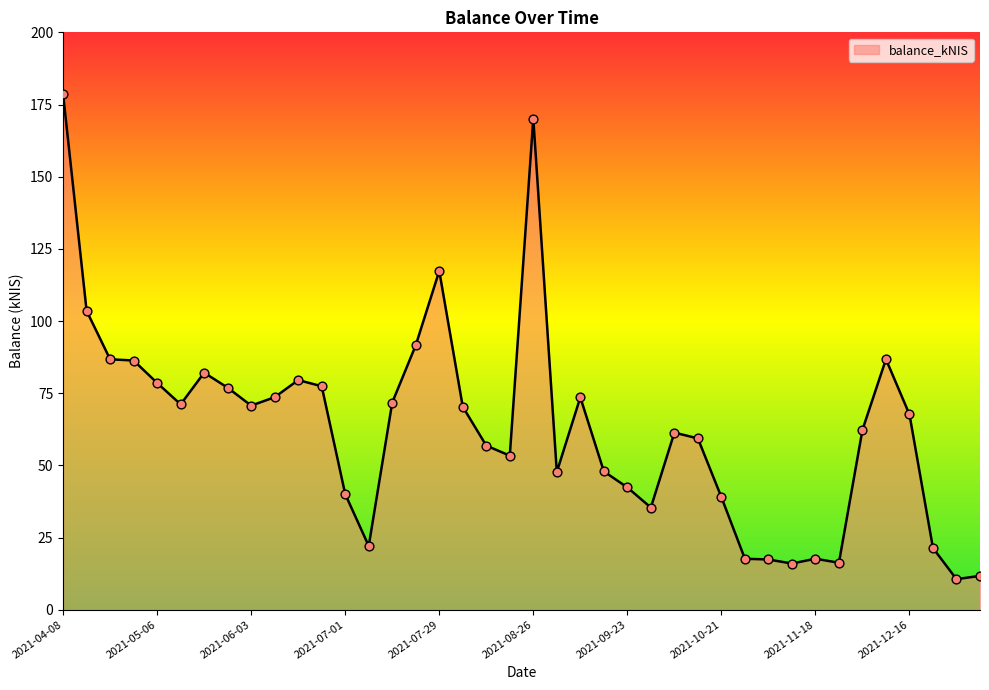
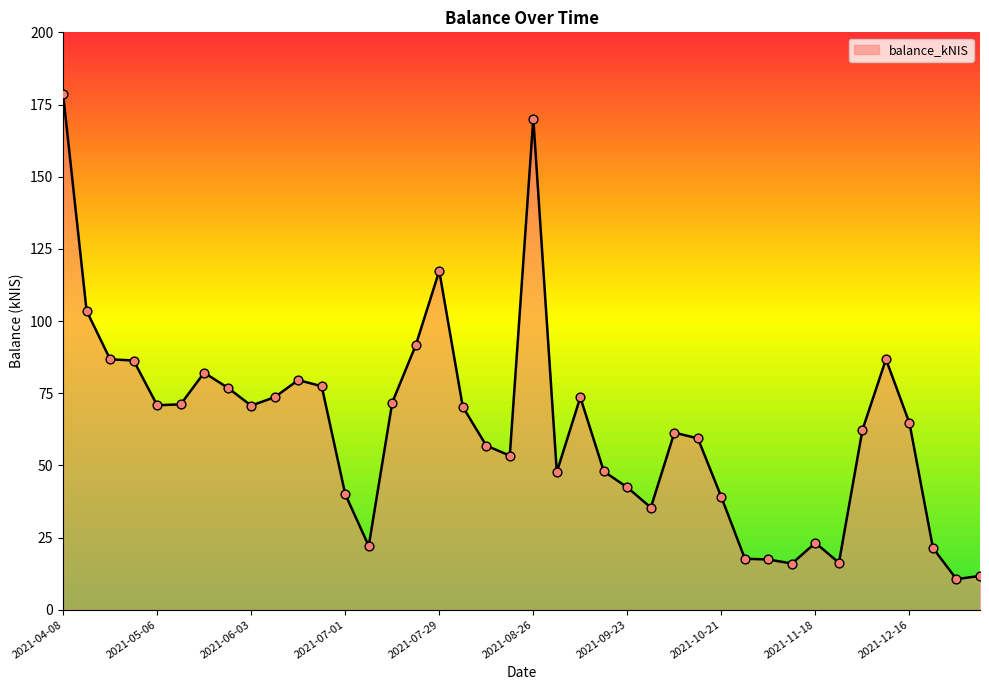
2021-05-06: 79 -> 71
2021-11-18: 18 -> 23
2021-12-16: 68 -> 65
